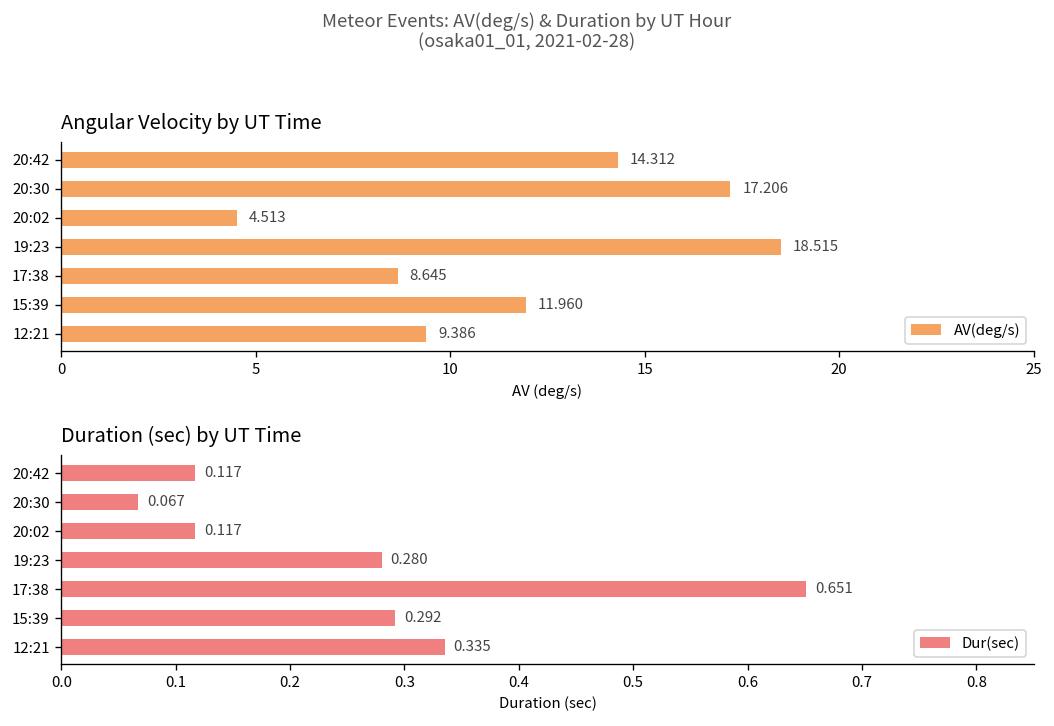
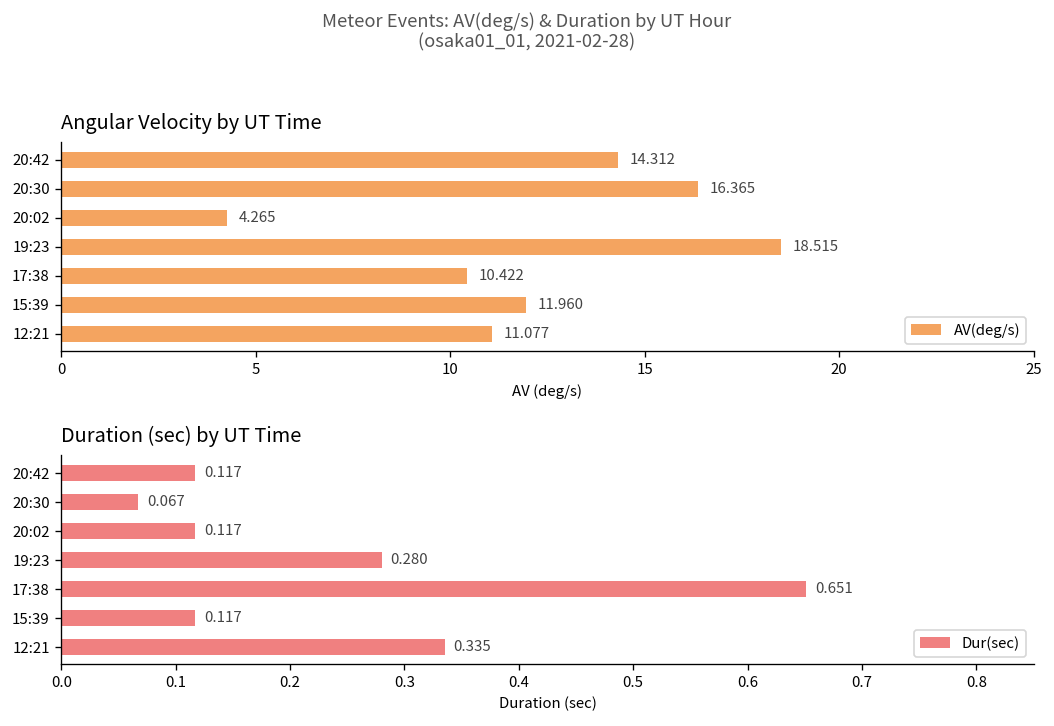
Angular Velocity by UT Time, 20:30: 17.206 -> 16.365
Angular Velocity by UT Time, 20:02: 4.513 -> 4.265
Angular Velocity by UT Time, 17:38: 8.645 -> 10.422
Angular Velocity by UT Time, 12:21: 9.386 -> 11.077
Duration (sec) by UT Time, 15:39: 0.292 -> 0.117
